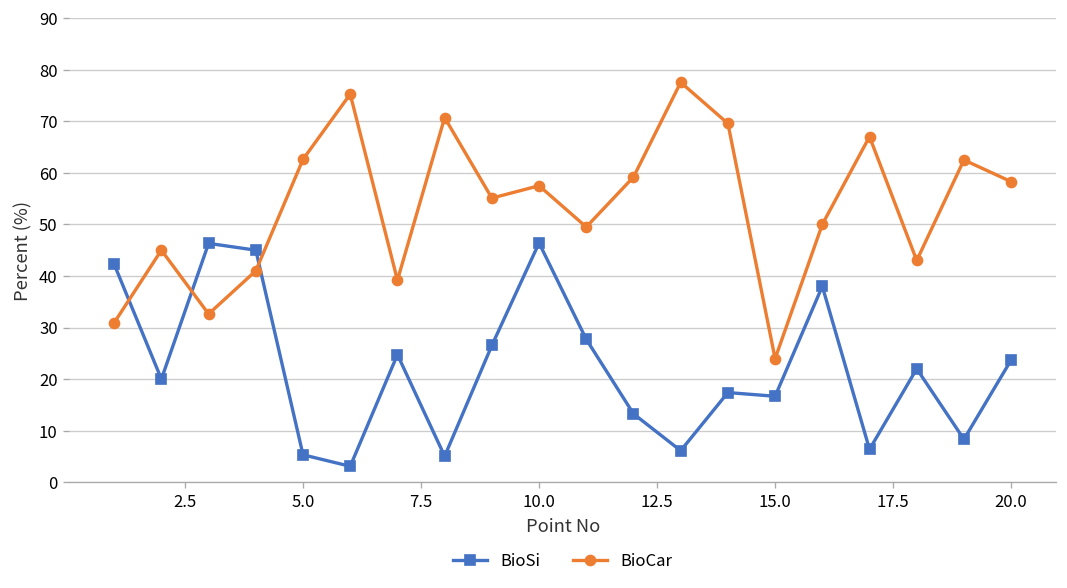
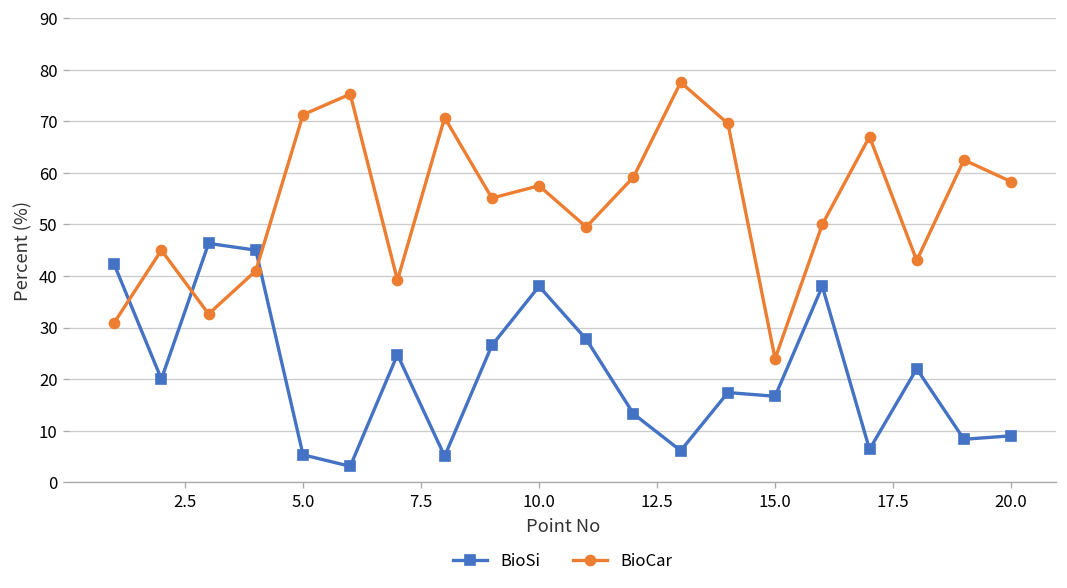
BioCar, 5.0: 63 -> 71
BioSi, 10.0: 46 -> 38
BioSi, 20.0: 24 -> 9
